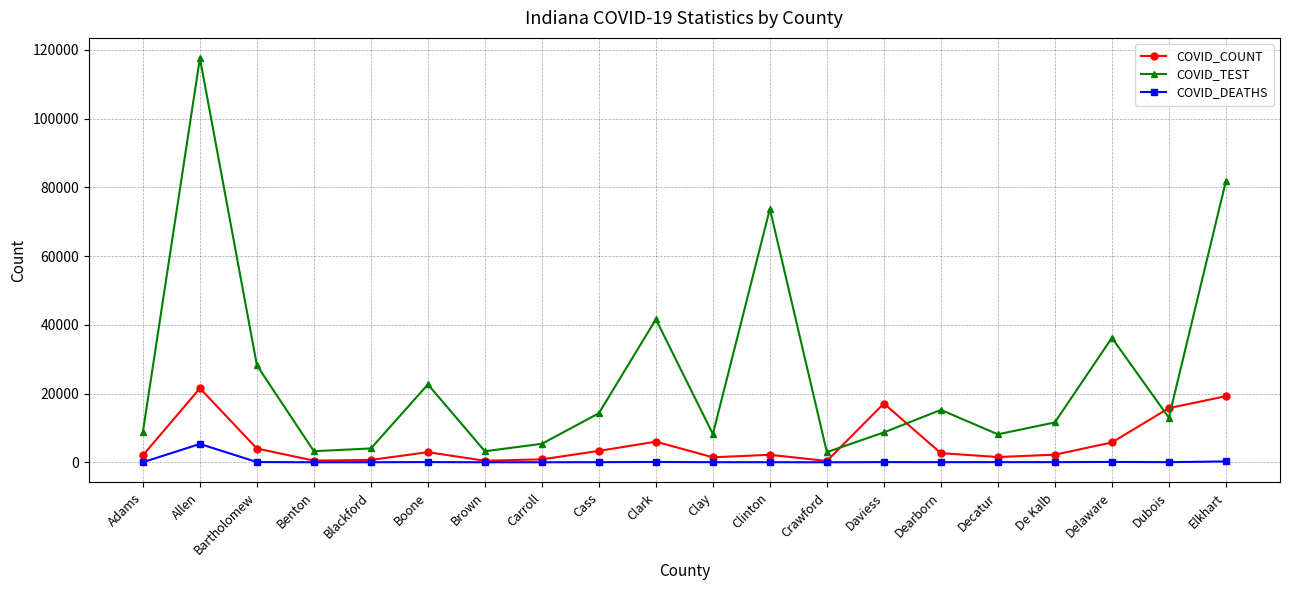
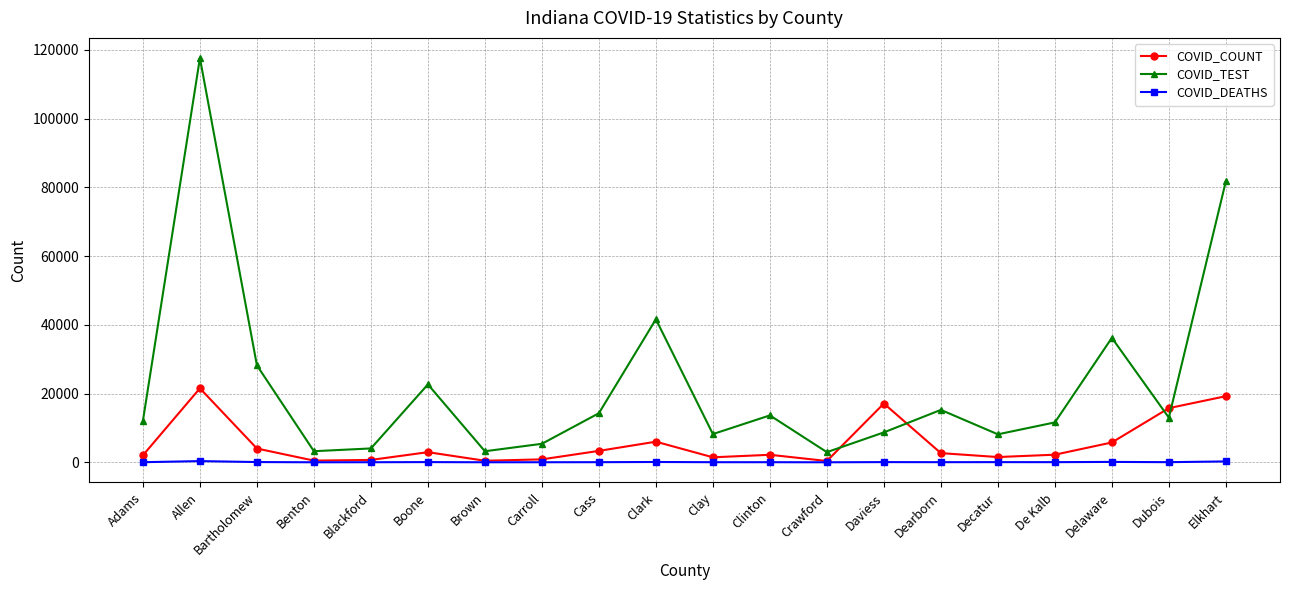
COVID_TEST, Adams: 9000 -> 12000
COVID_DEATHS, Allen: 5000 -> 0
COVID_TEST, Clinton: 74000 -> 14000
